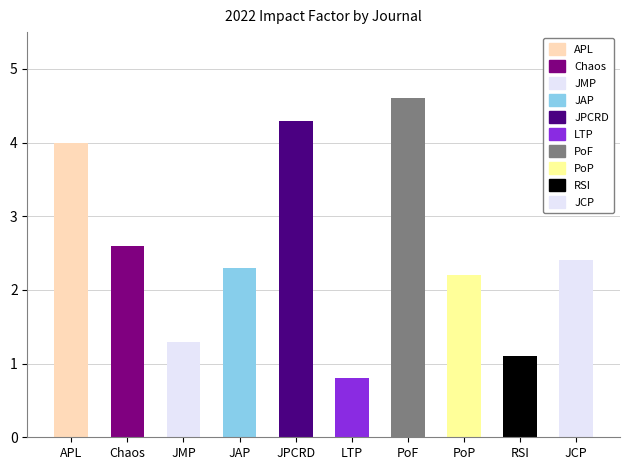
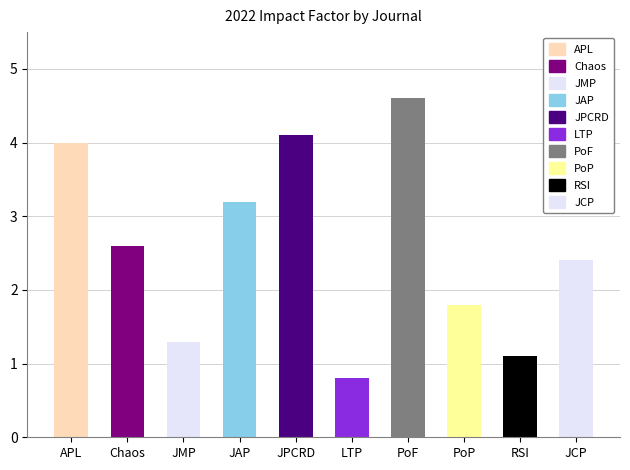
JAP: 2.3 -> 3.2
JPCRD: 4.3 -> 4.1
PoP: 2.2 -> 1.8
